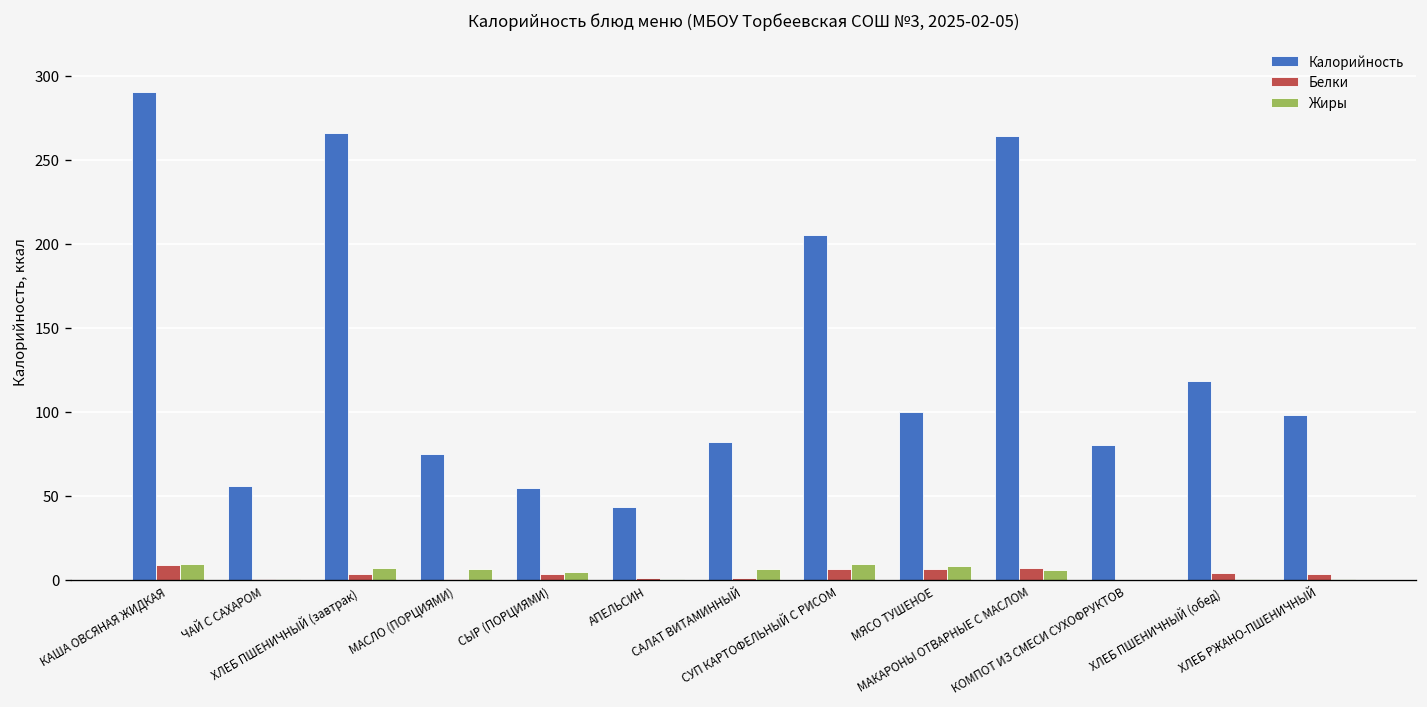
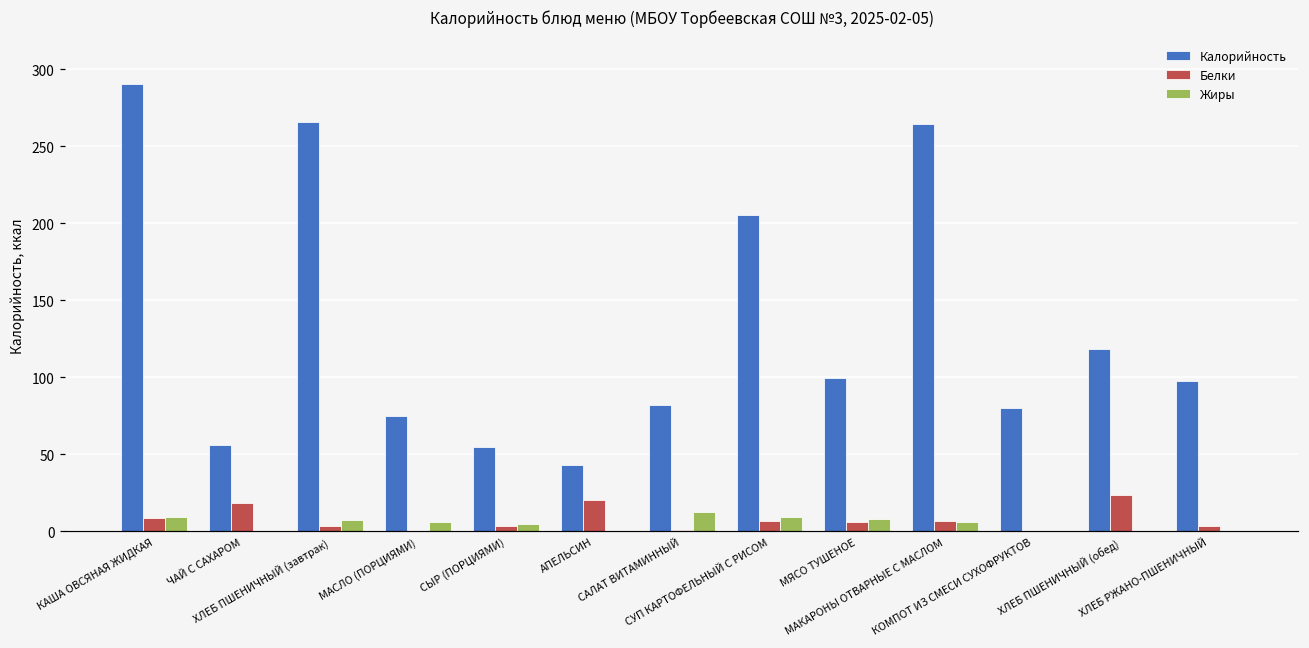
Белки, ЧАЙ С САХАРОМ: 0 -> 18
Белки, АПЕЛЬСИН: 1 -> 20
Жиры, САЛАТ ВИТАМИННЫЙ: 6 -> 13
Белки, ХЛЕБ ПШЕНИЧНЫЙ (обед): 4 -> 24
